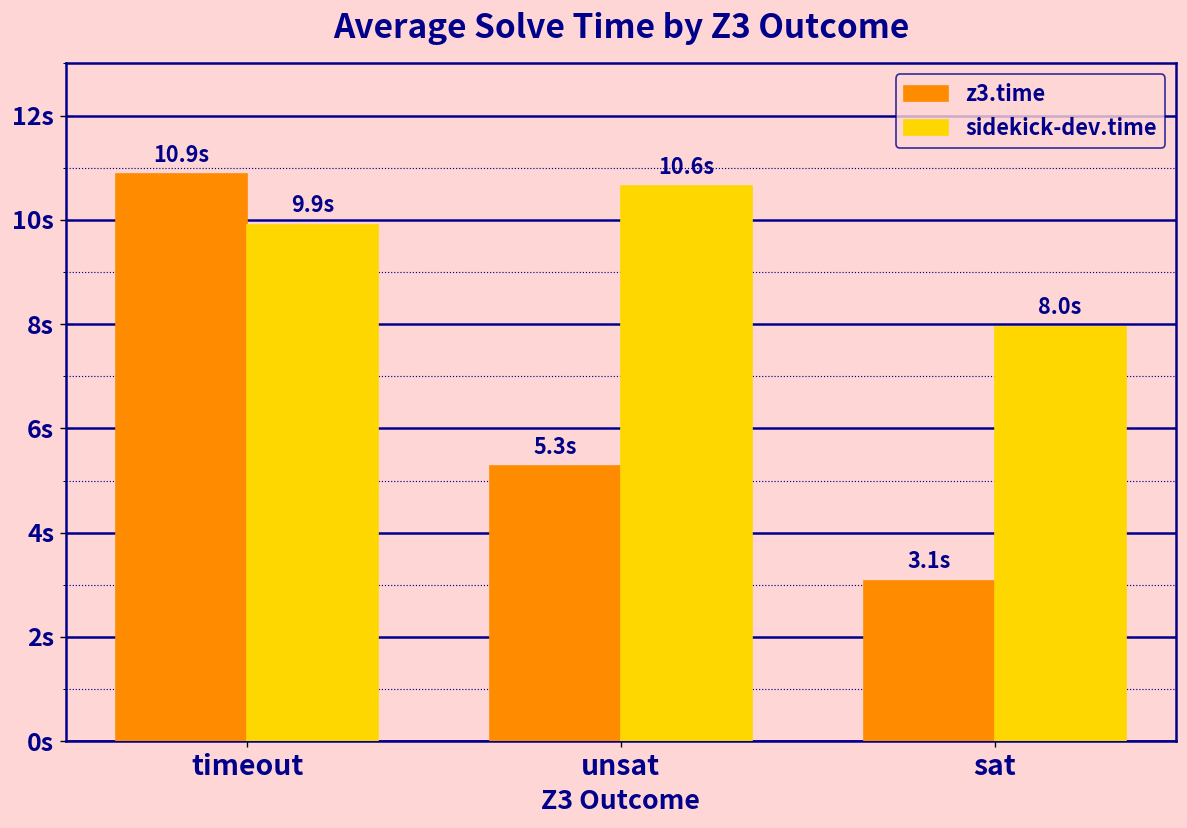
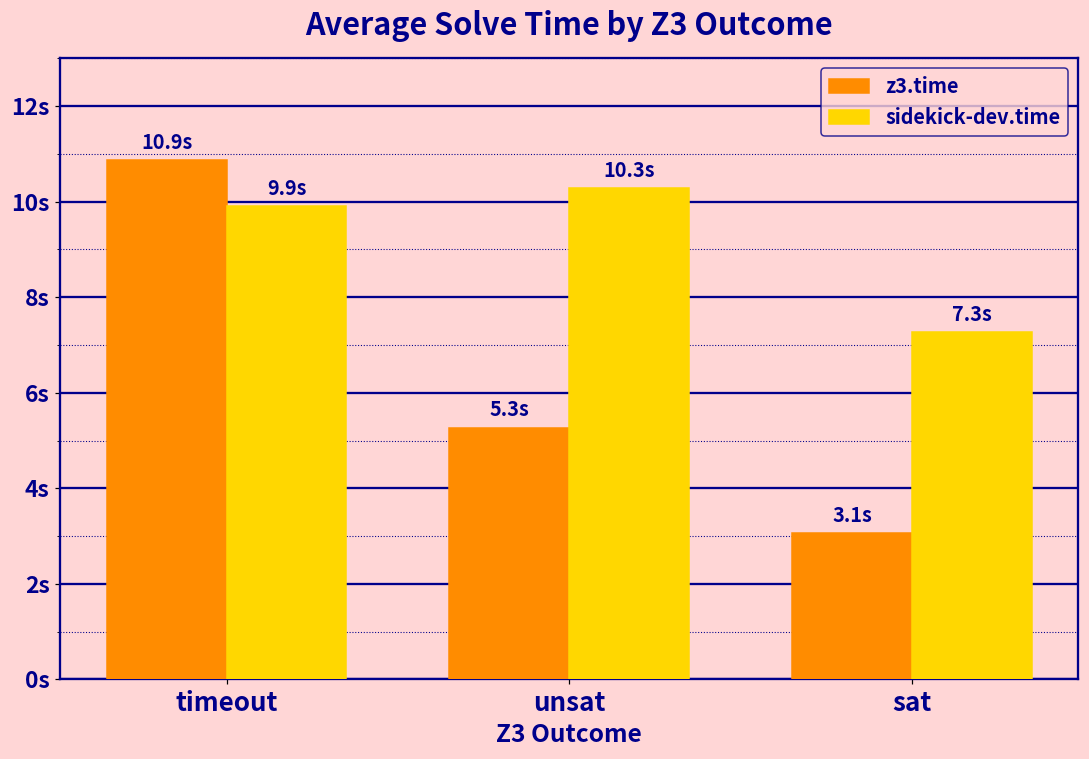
sidekick-dev.time, unsat: 10.6s -> 10.3s
sidekick-dev.time, sat: 8.0s -> 7.3s
